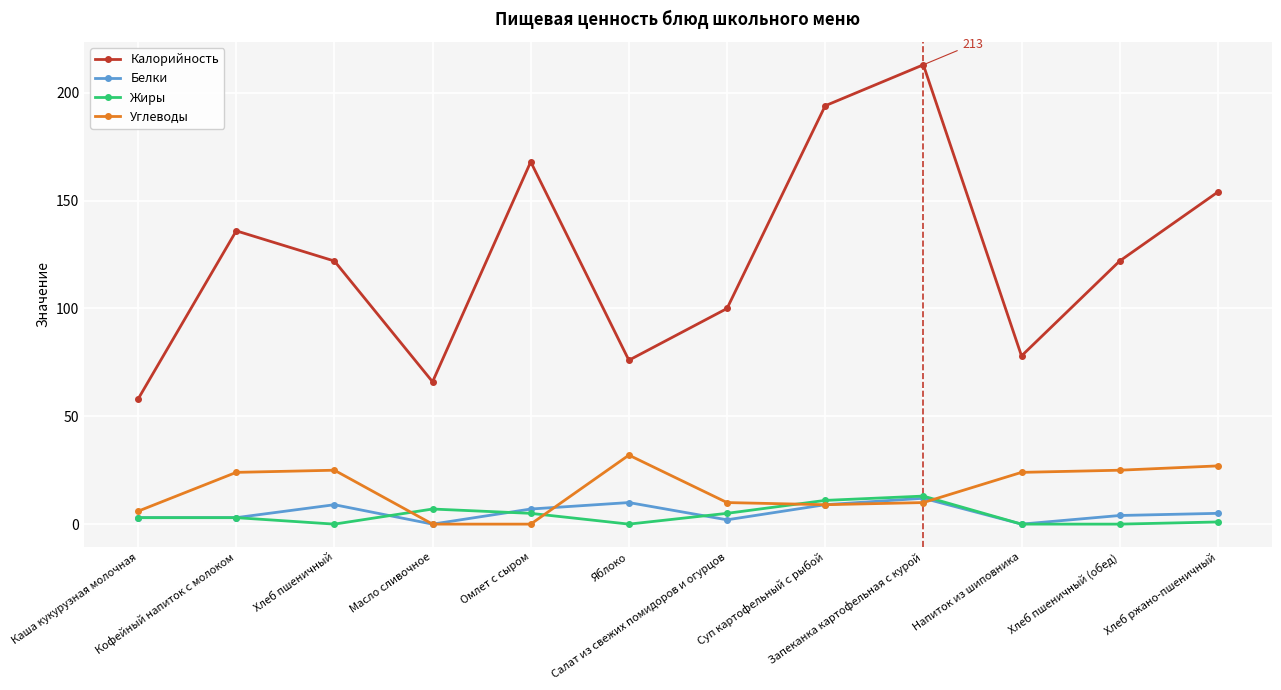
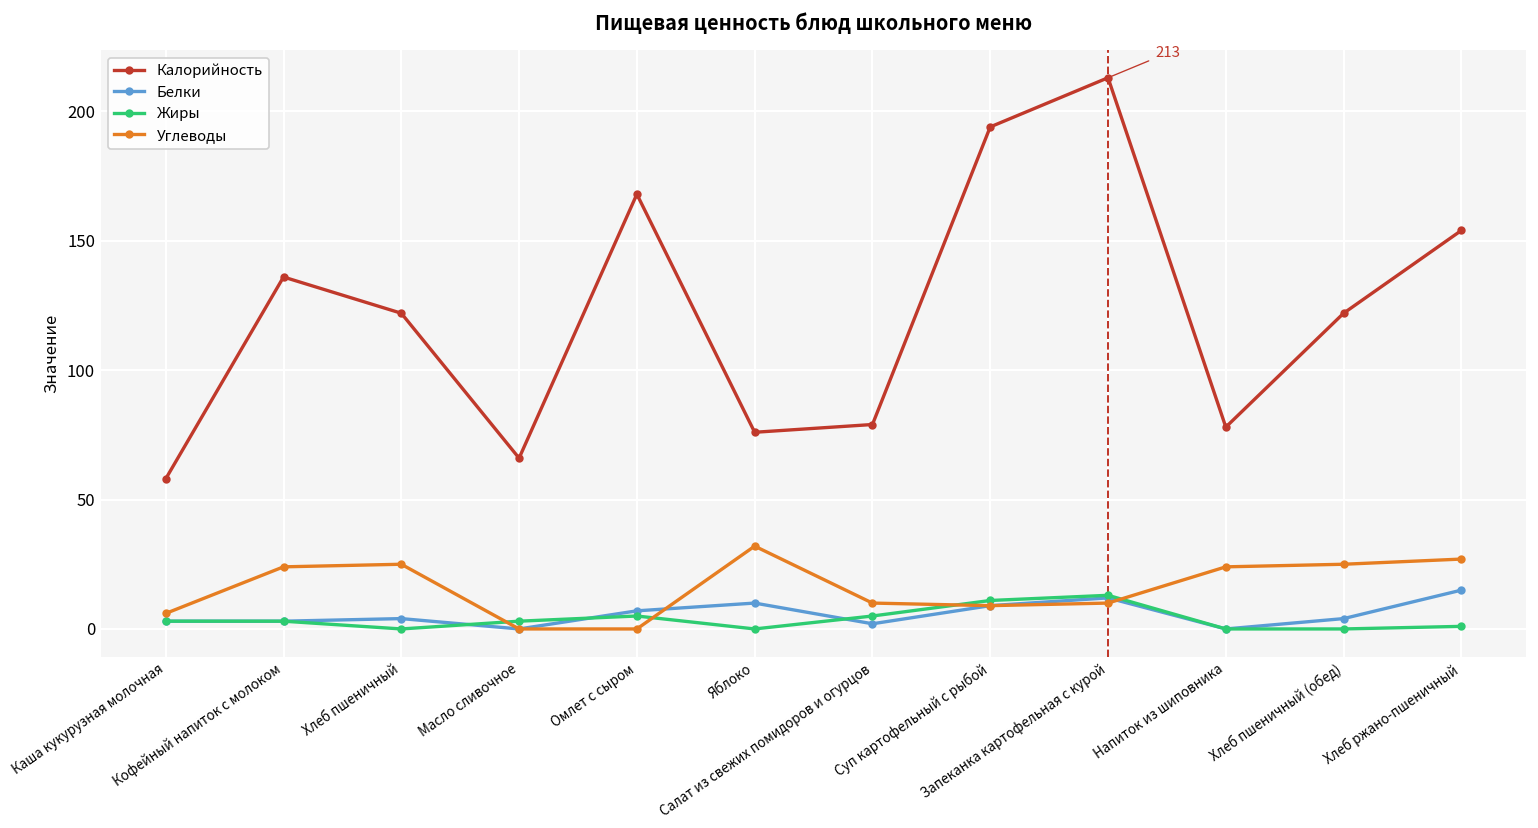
Белки, Хлеб пшеничный: 9 -> 4
Жиры, Масло сливочное: 7 -> 3
Калорийность, Салат из свежих помидоров и огурцов: 100 -> 79
Белки, Хлеб ржано-пшеничный: 5 -> 15
